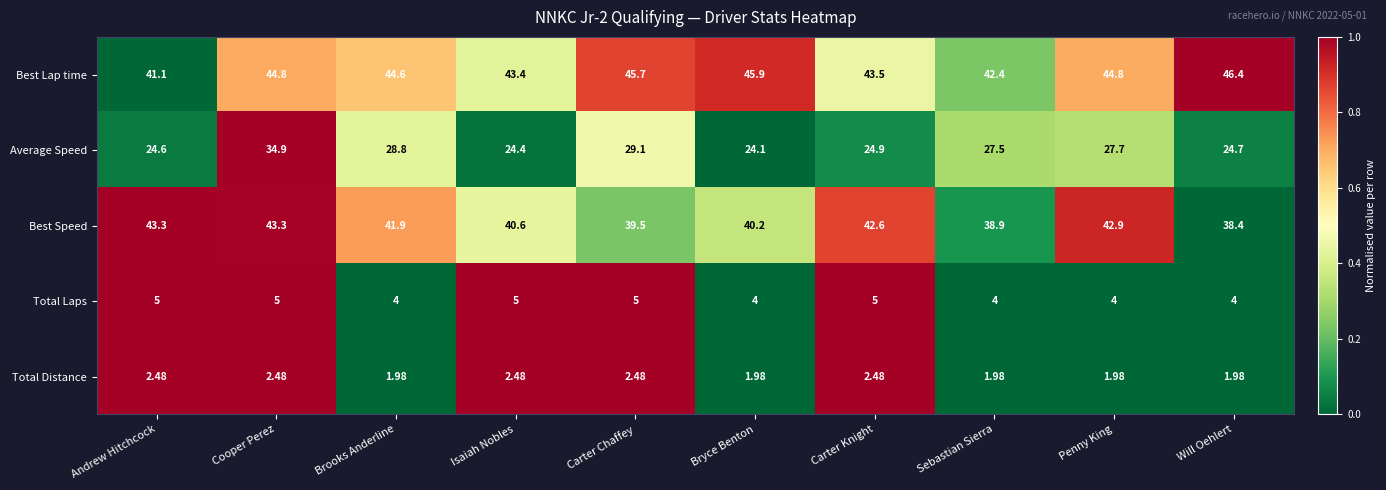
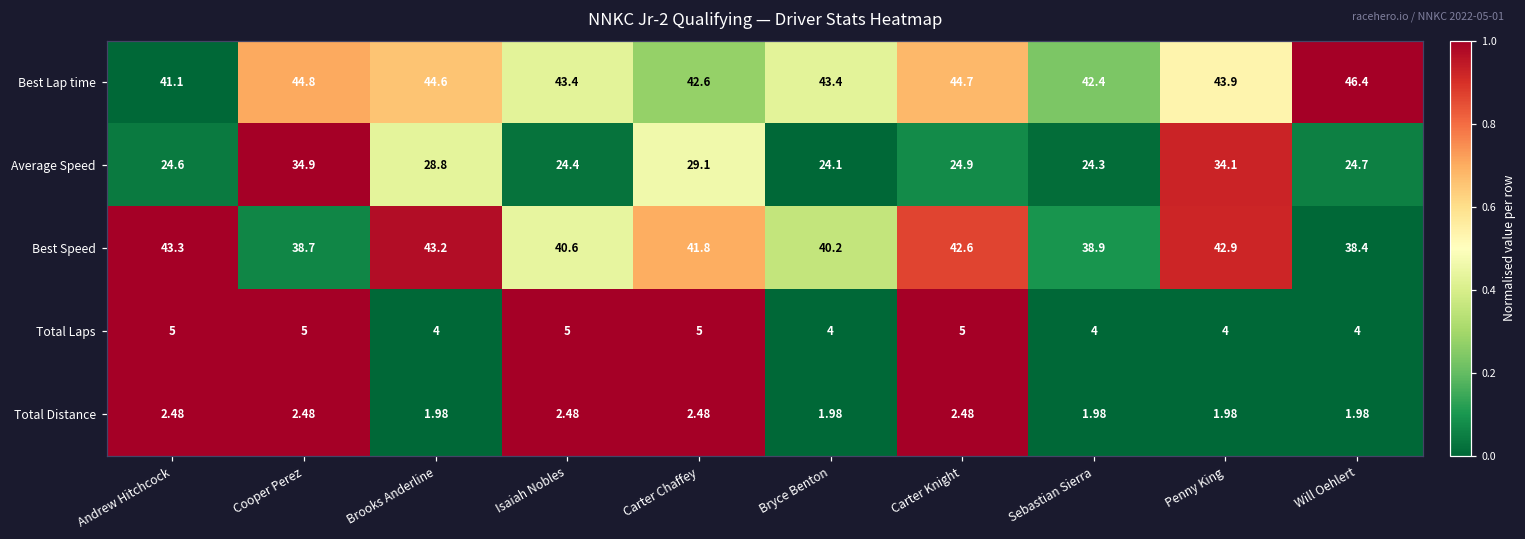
Best Lap time, Carter Chaffey: 45.7 -> 42.6
Best Lap time, Bryce Benton: 45.9 -> 43.4
Best Lap time, Carter Knight: 43.5 -> 44.7
Best Lap time, Penny King: 44.8 -> 43.9
Average Speed, Sebastian Sierra: 27.5 -> 24.3
Average Speed, Penny King: 27.7 -> 34.1
Best Speed, Cooper Perez: 43.3 -> 38.7
Best Speed, Brooks Anderline: 41.9 -> 43.2
Best Speed, Carter Chaffey: 39.5 -> 41.8
